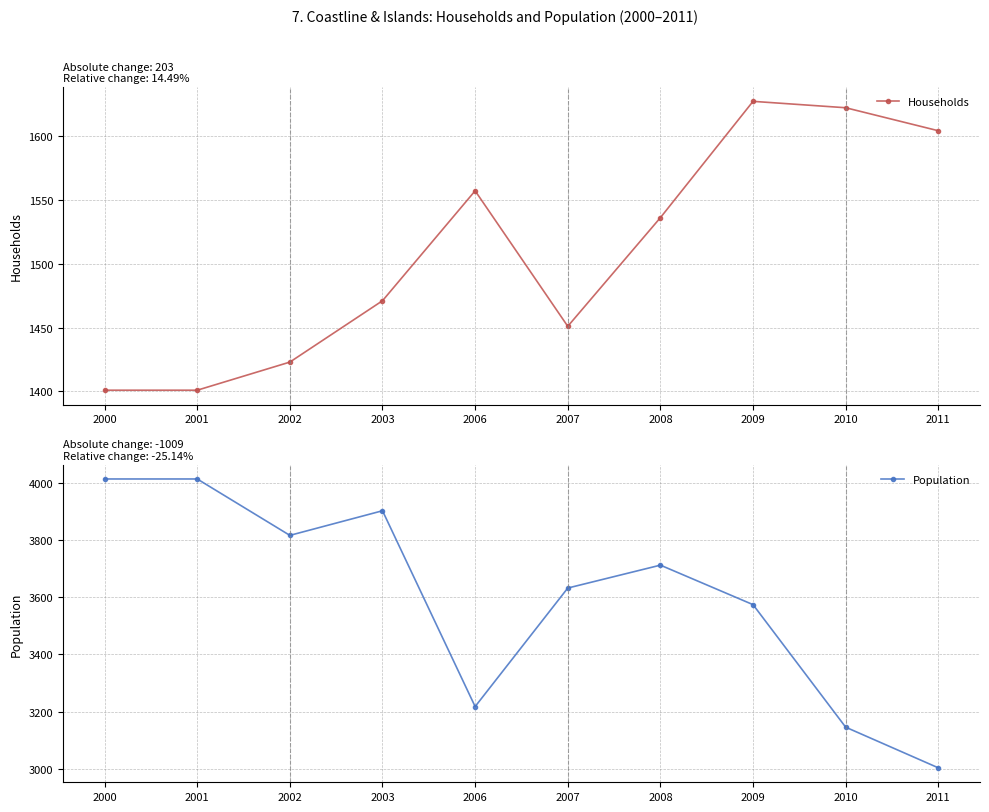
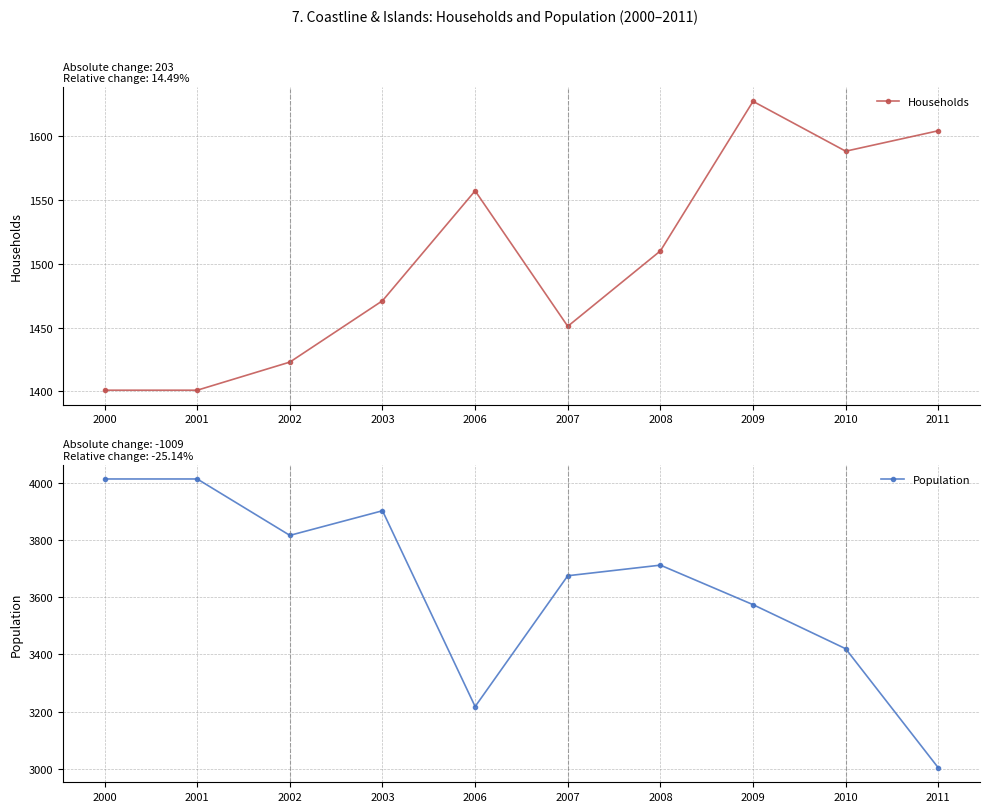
Absolute change: 203 Relative change: 14.49%, 2008: 1536 -> 1510
Absolute change: 203 Relative change: 14.49%, 2010: 1622 -> 1588
Absolute change: -1009 Relative change: -25.14%, 2007: 3630 -> 3680
Absolute change: -1009 Relative change: -25.14%, 2010: 3150 -> 3420
